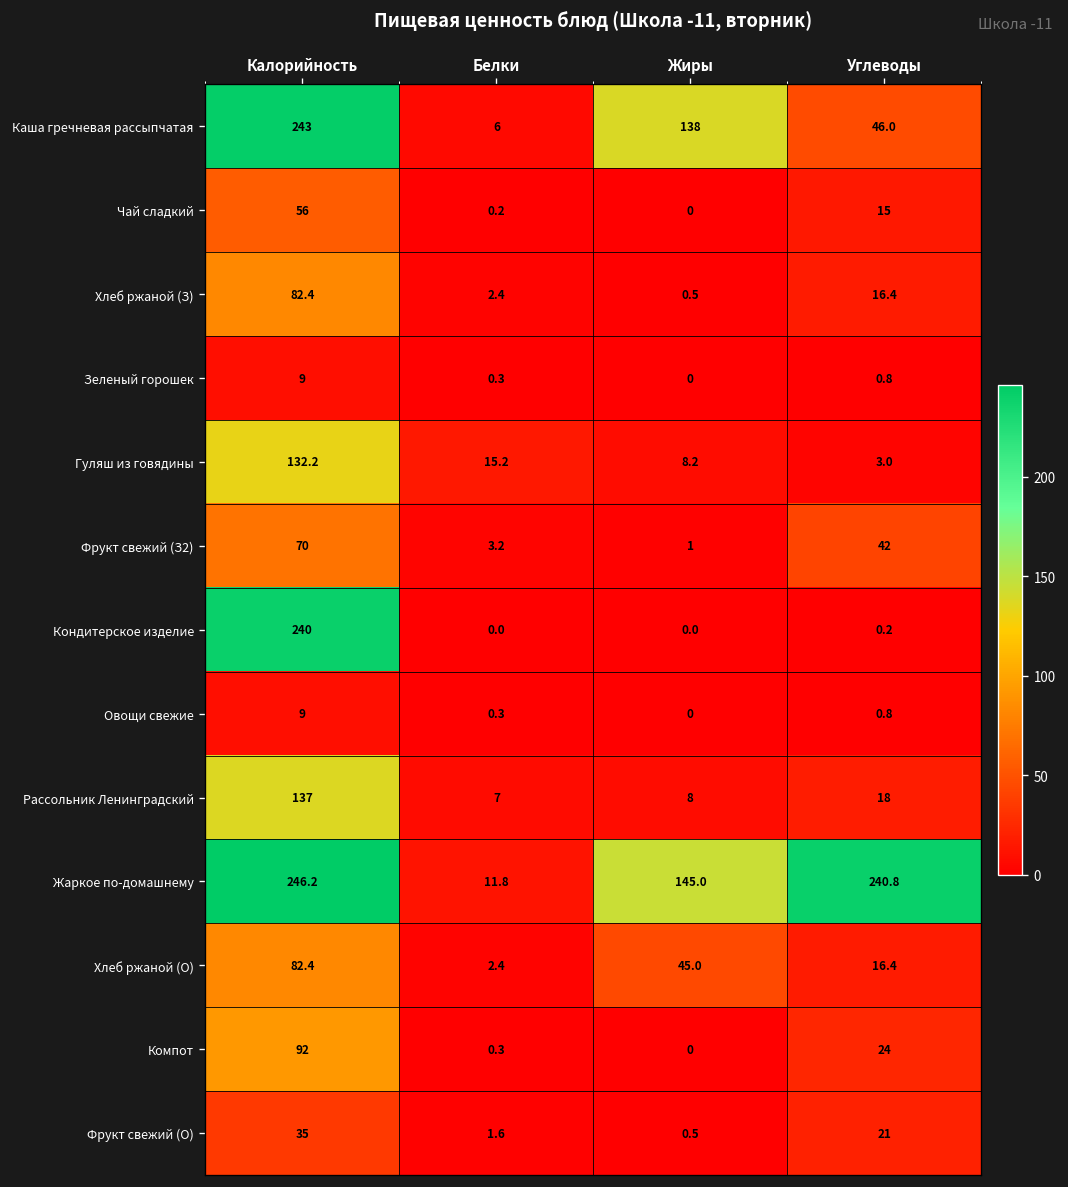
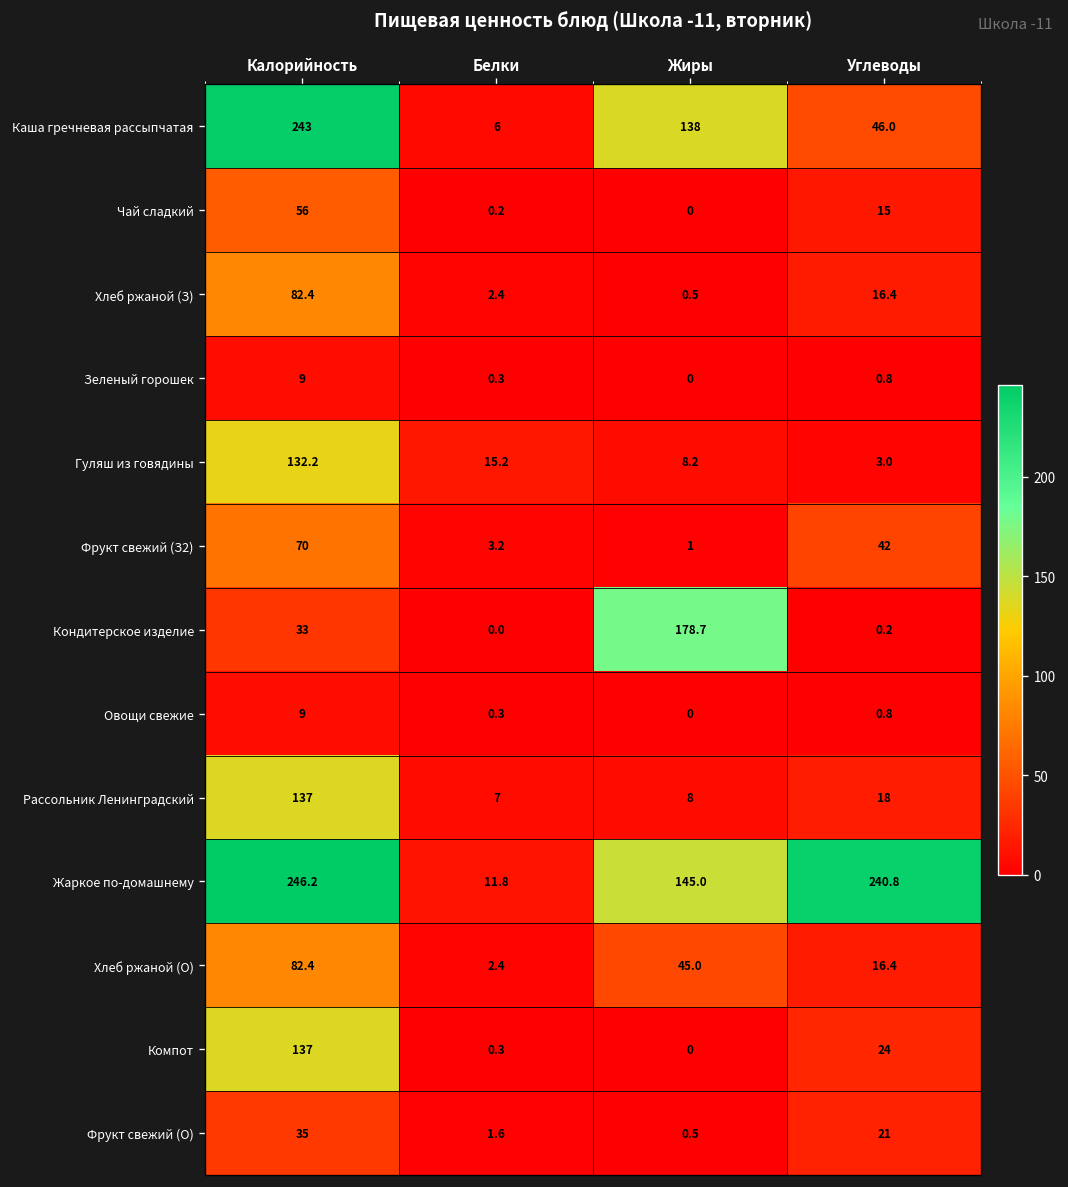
Кондитерское изделие, Калорийность: 240 -> 33
Кондитерское изделие, Жиры: 0.0 -> 178.7
Компот, Калорийность: 92 -> 137
